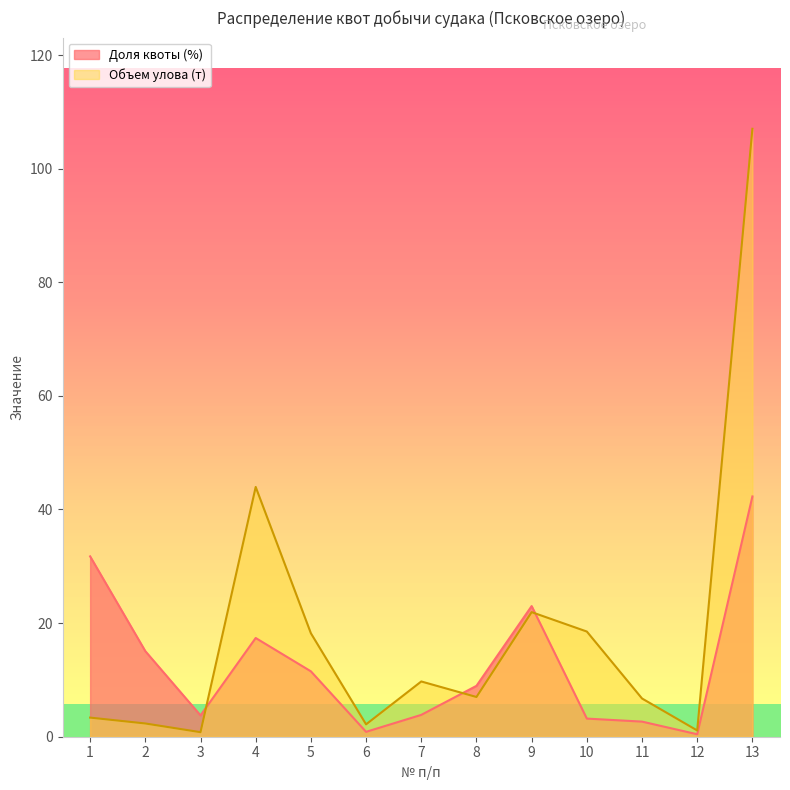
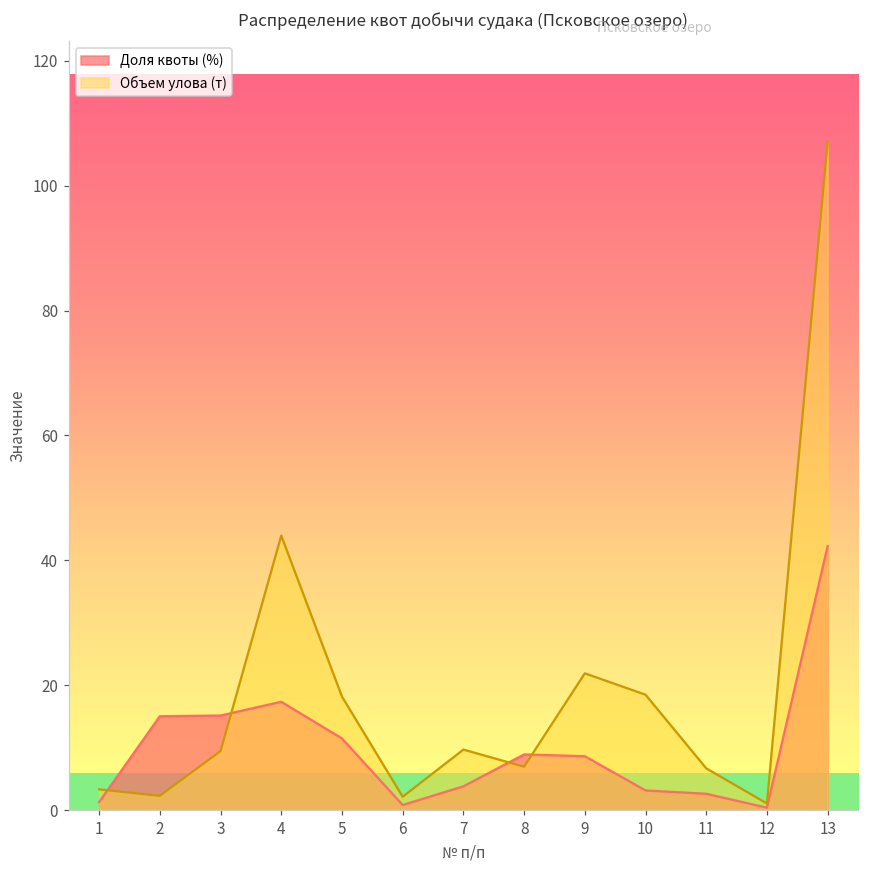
Доля квоты (%), 1: 32 -> 1
Доля квоты (%), 3: 4 -> 15
Объем улова (т), 3: 1 -> 10
Доля квоты (%), 9: 23 -> 9
